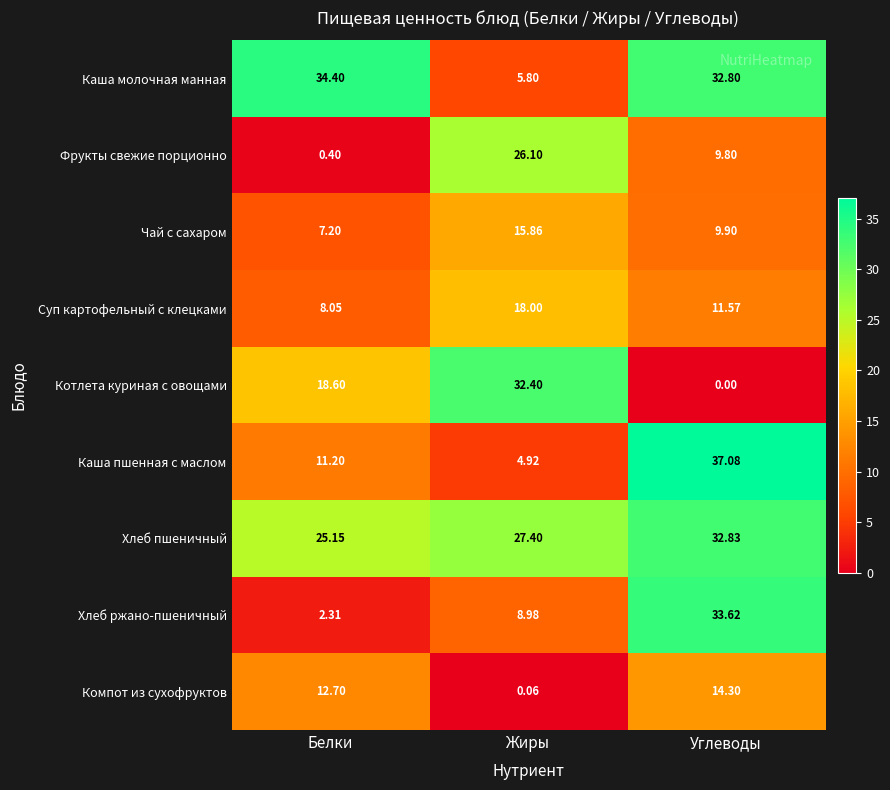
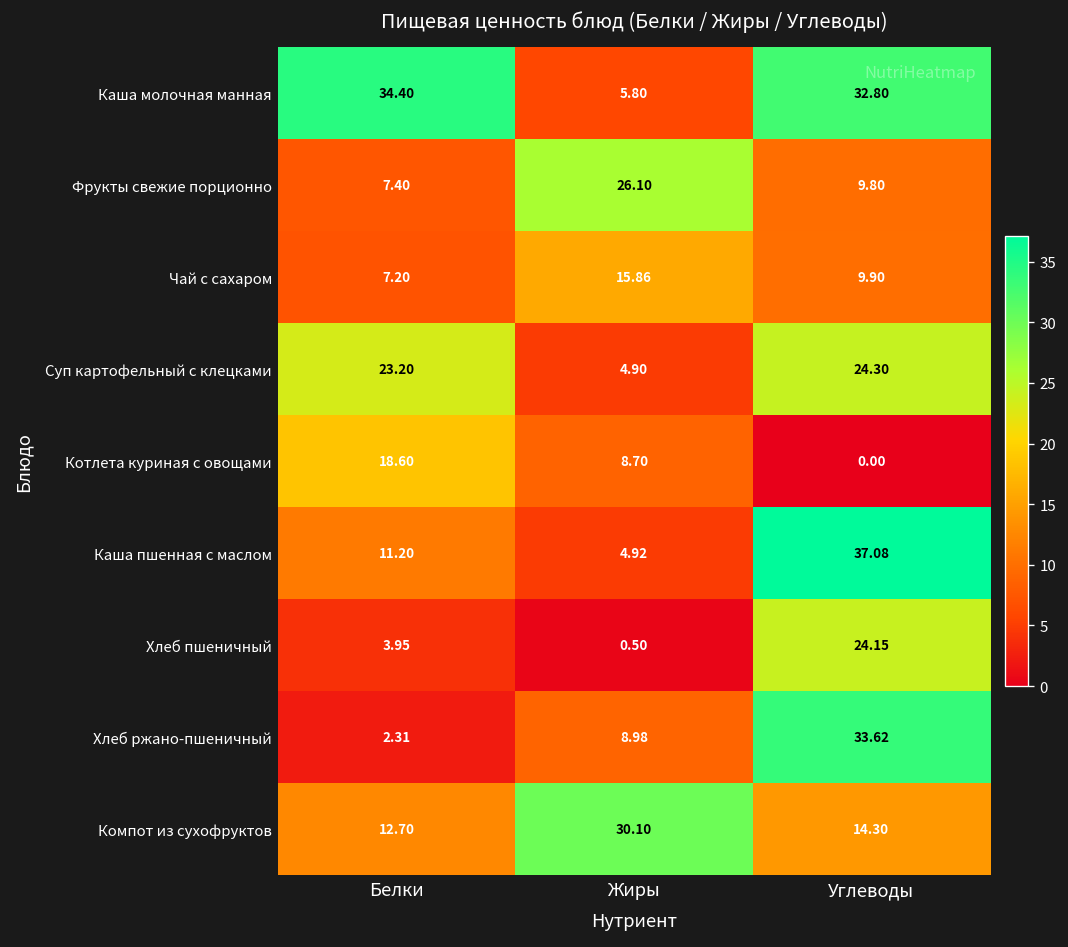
Фрукты свежие порционно, Белки: 0.40 -> 7.40
Суп картофельный с клецками, Белки: 8.05 -> 23.20
Суп картофельный с клецками, Жиры: 18.00 -> 4.90
Суп картофельный с клецками, Углеводы: 11.57 -> 24.30
Котлета куриная с овощами, Жиры: 32.40 -> 8.70
Хлеб пшеничный, Белки: 25.15 -> 3.95
Хлеб пшеничный, Жиры: 27.40 -> 0.50
Хлеб пшеничный, Углеводы: 32.83 -> 24.15
Компот из сухофруктов, Жиры: 0.06 -> 30.10
